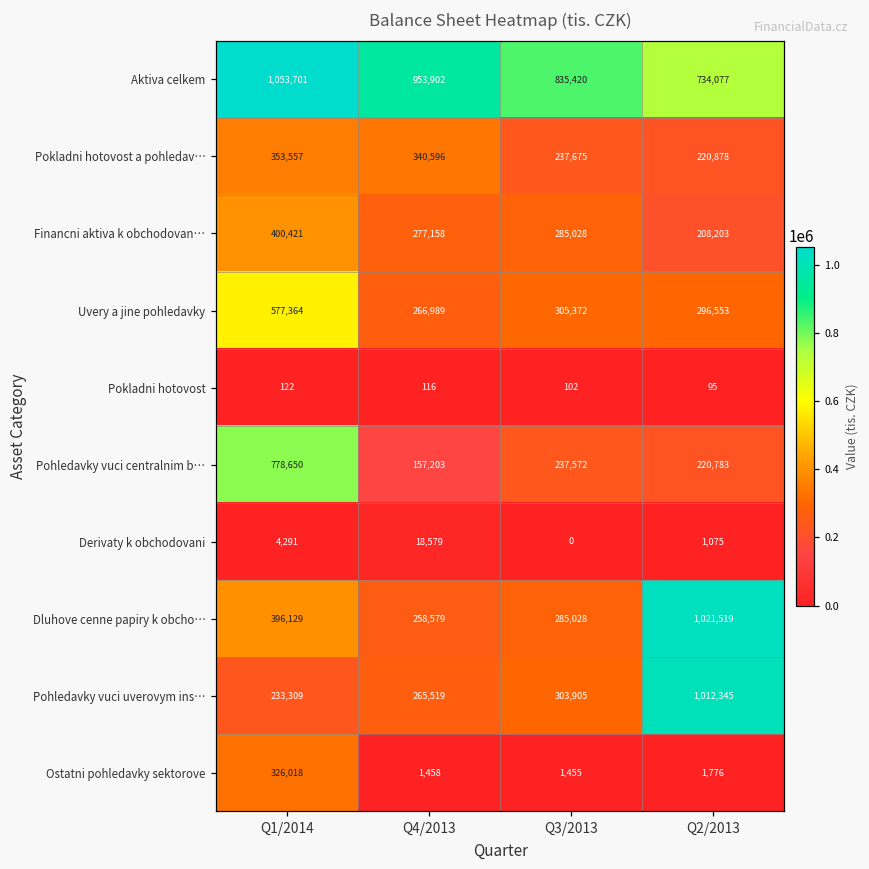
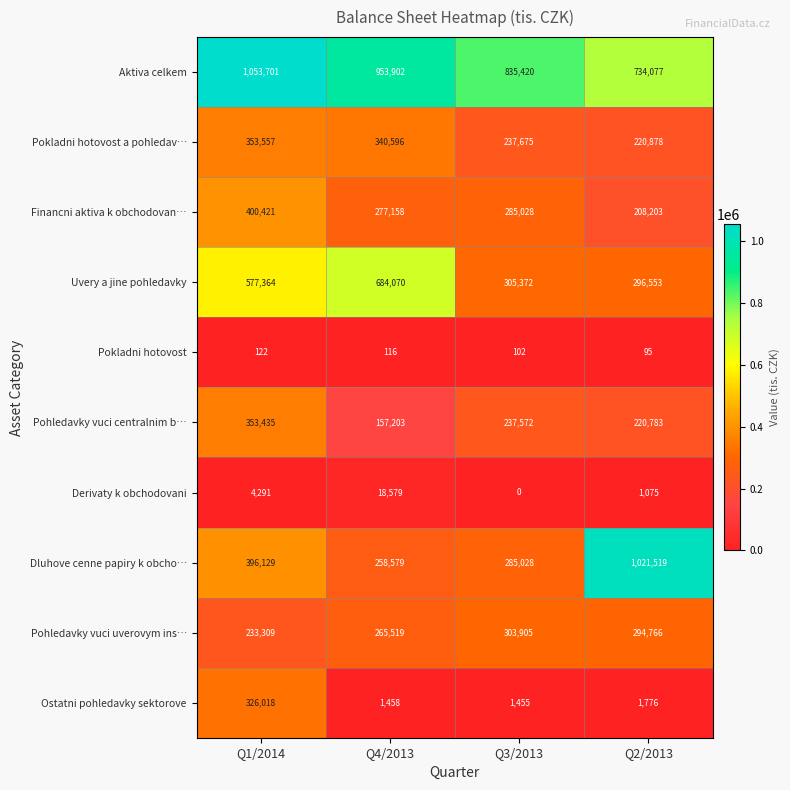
Uvery a jine pohledavky, Q4/2013: 266,989 -> 684,070
Pohledavky vuci centralnim b…, Q1/2014: 778,650 -> 353,435
Pohledavky vuci uverovym ins…, Q2/2013: 1,012,345 -> 294,766
